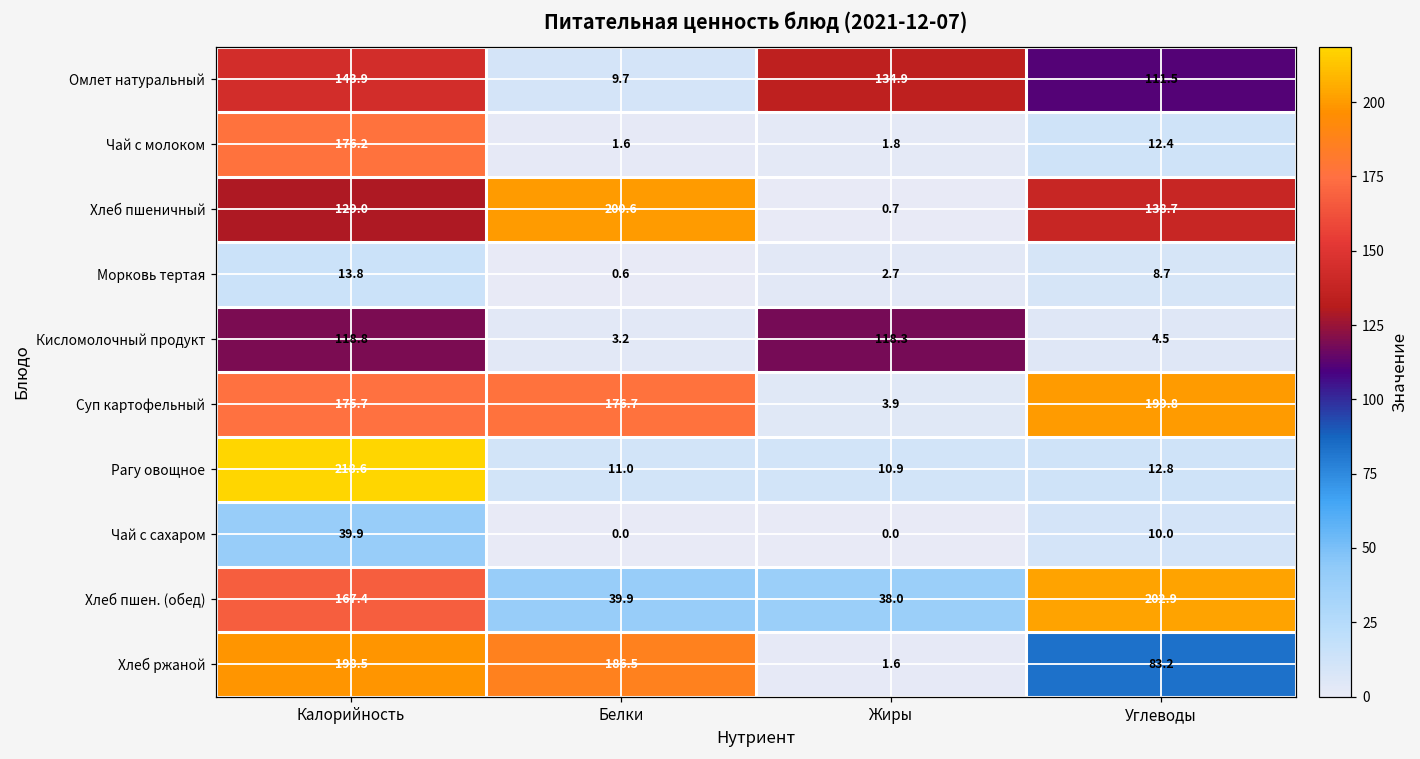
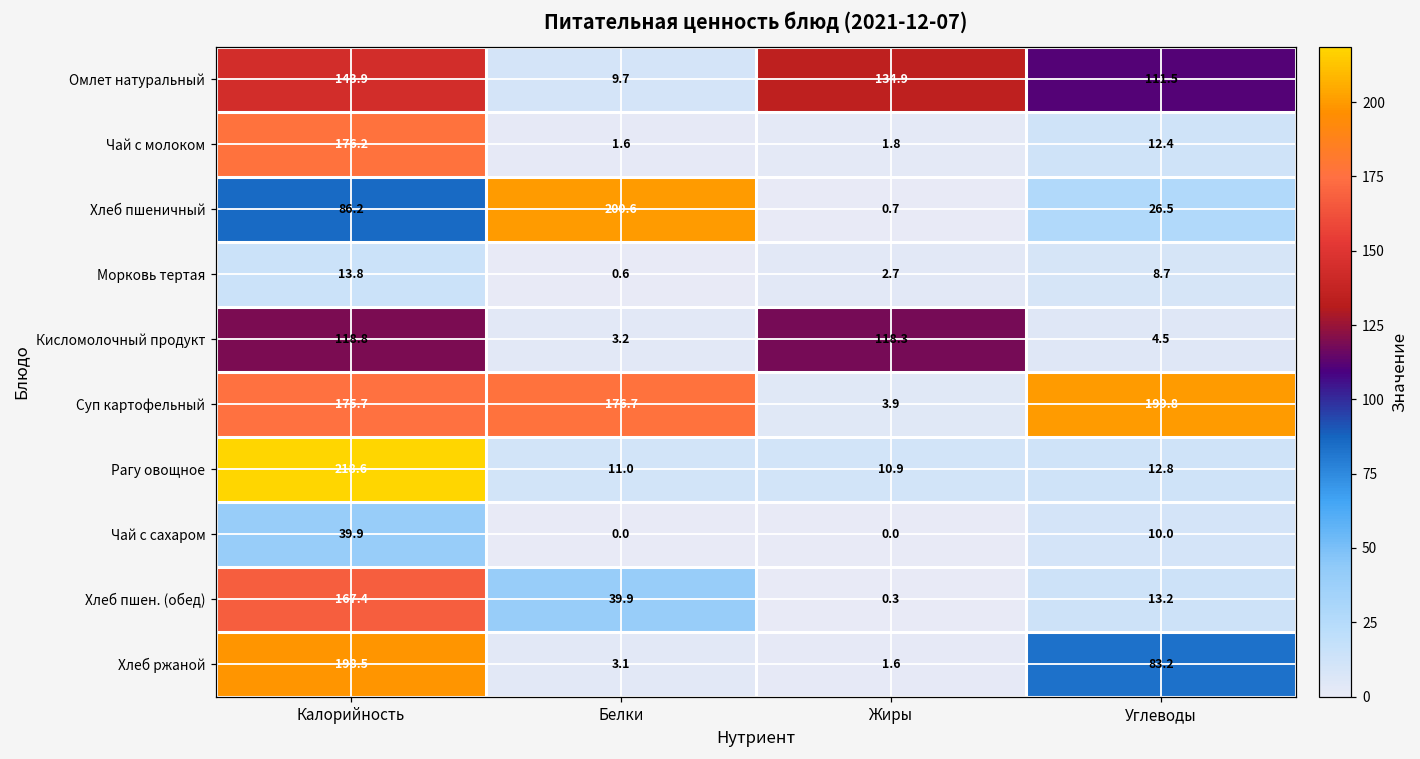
Хлеб пшеничный, Калорийность: 129.0 -> 86.2
Хлеб пшеничный, Углеводы: 138.7 -> 26.5
Хлеб пшен. (обед), Жиры: 38.0 -> 0.3
Хлеб пшен. (обед), Углеводы: 202.9 -> 13.2
Хлеб ржаной, Белки: 186.5 -> 3.1
